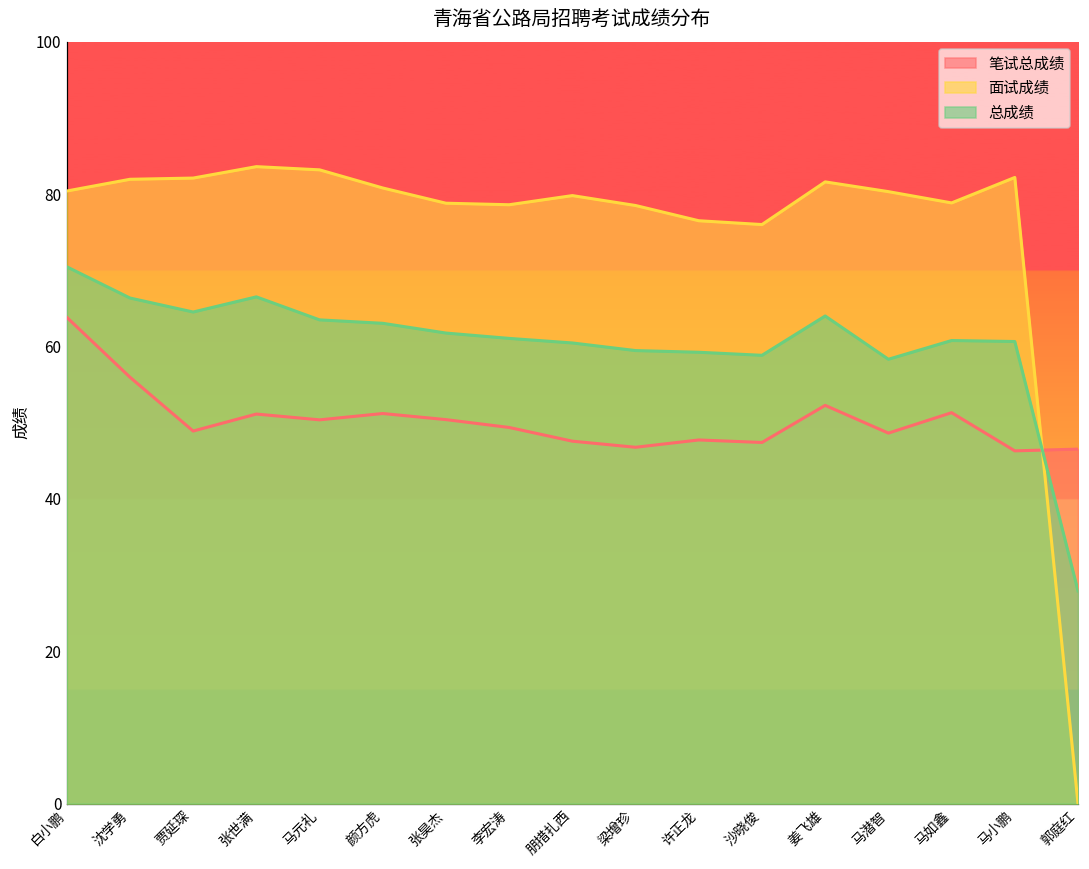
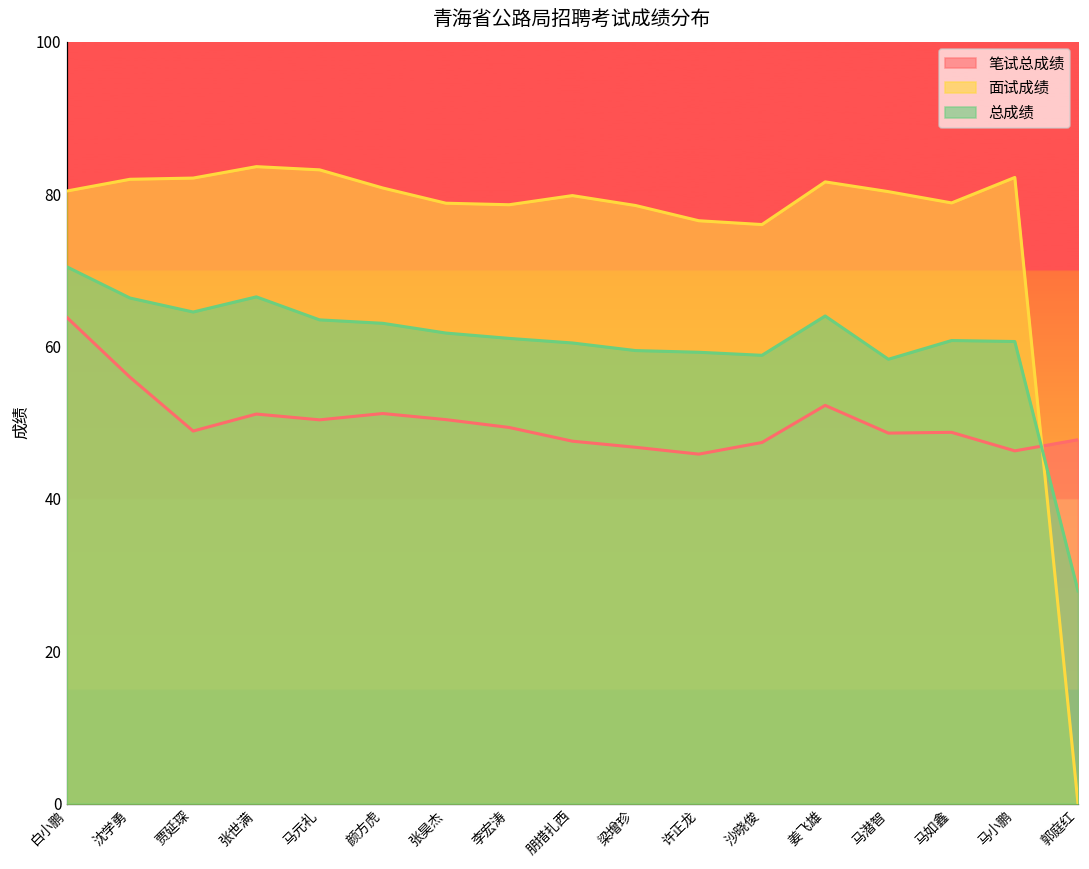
笔试总成绩, 许正龙: 48 -> 46
笔试总成绩, 马如鑫: 51 -> 49
笔试总成绩, 郭庭红: 47 -> 48
